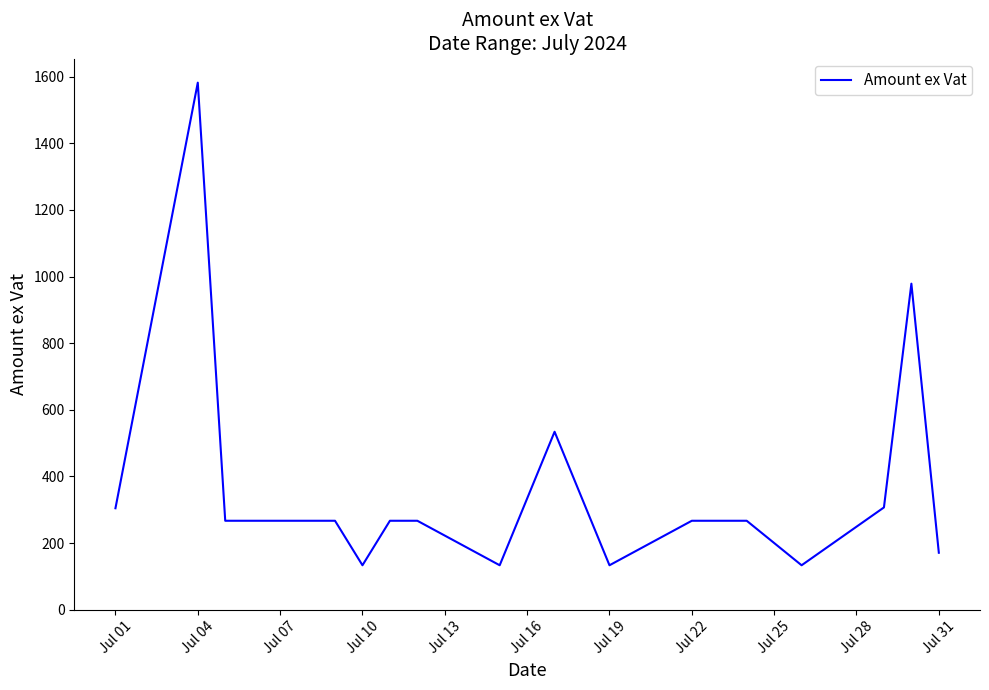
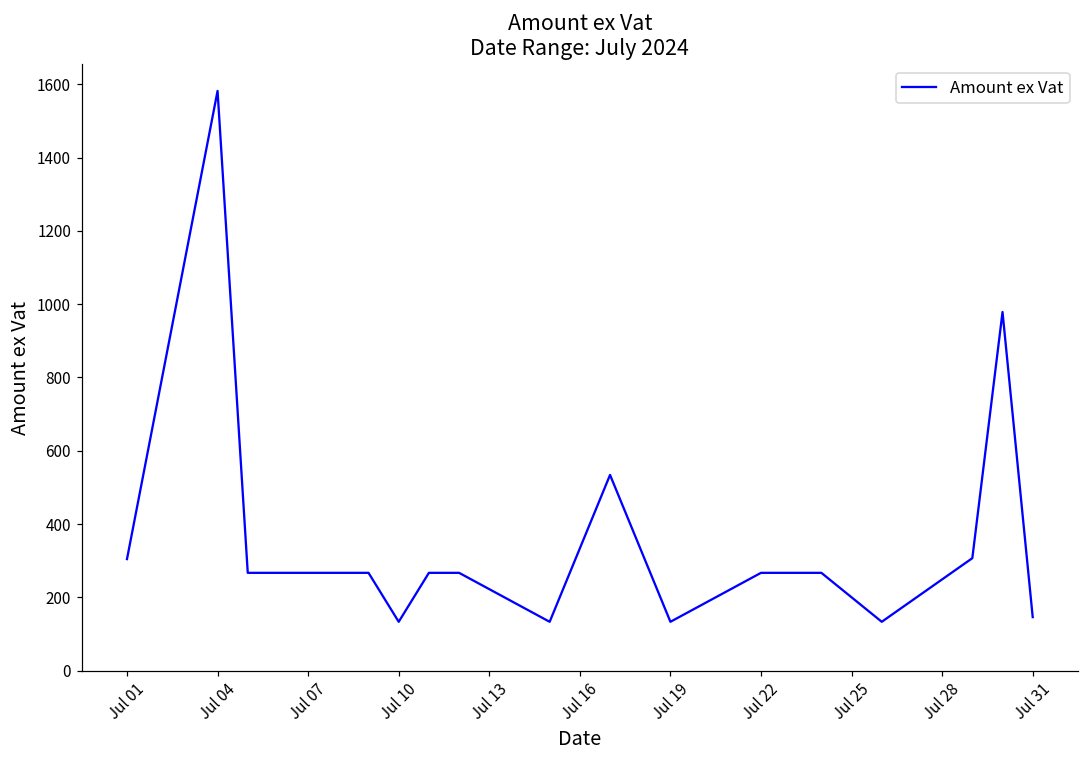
Jul 31: 170 -> 150
